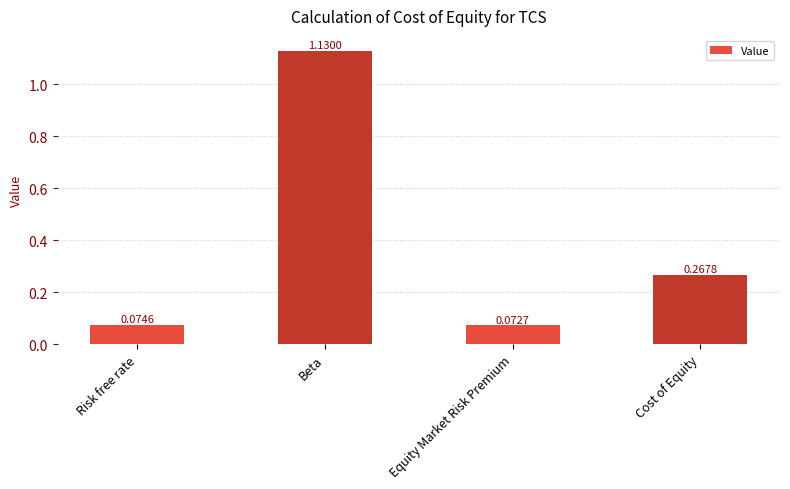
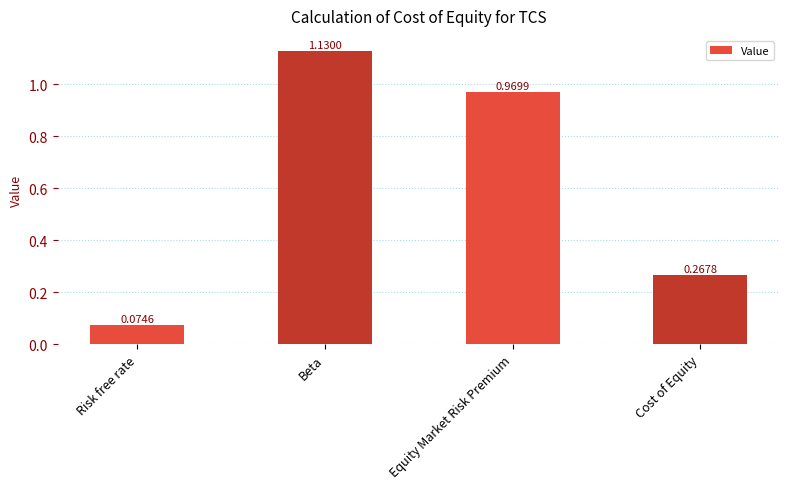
Equity Market Risk Premium: 0.0727 -> 0.9699
